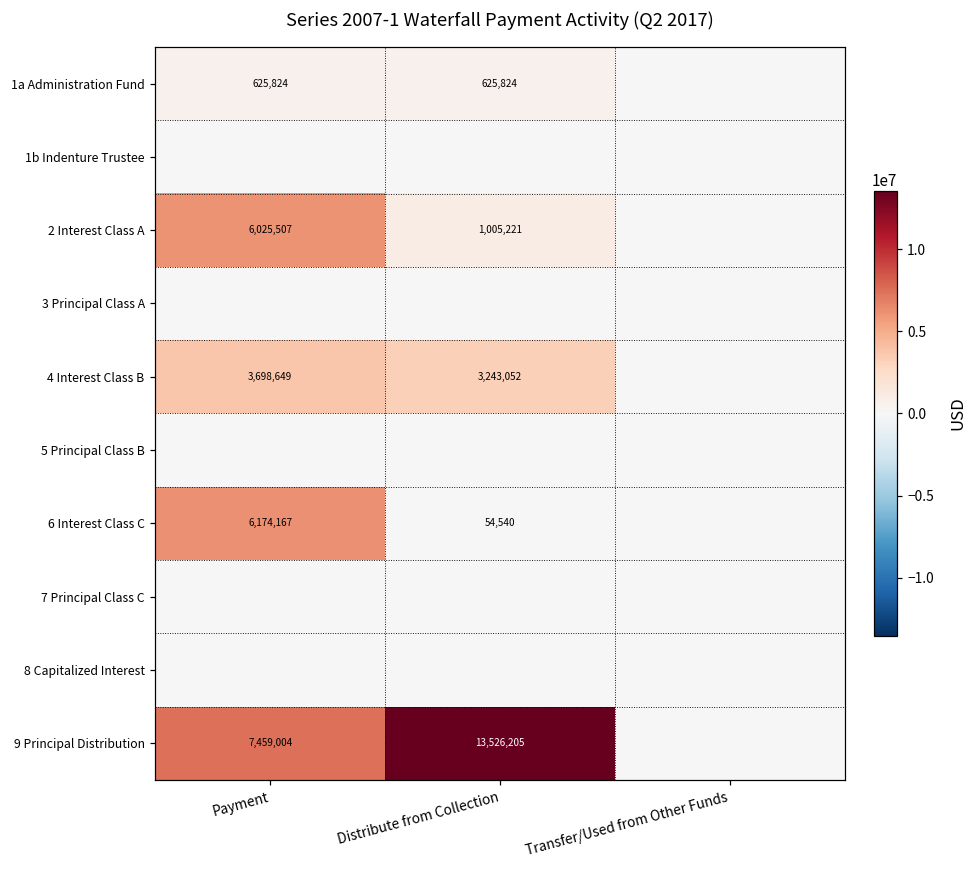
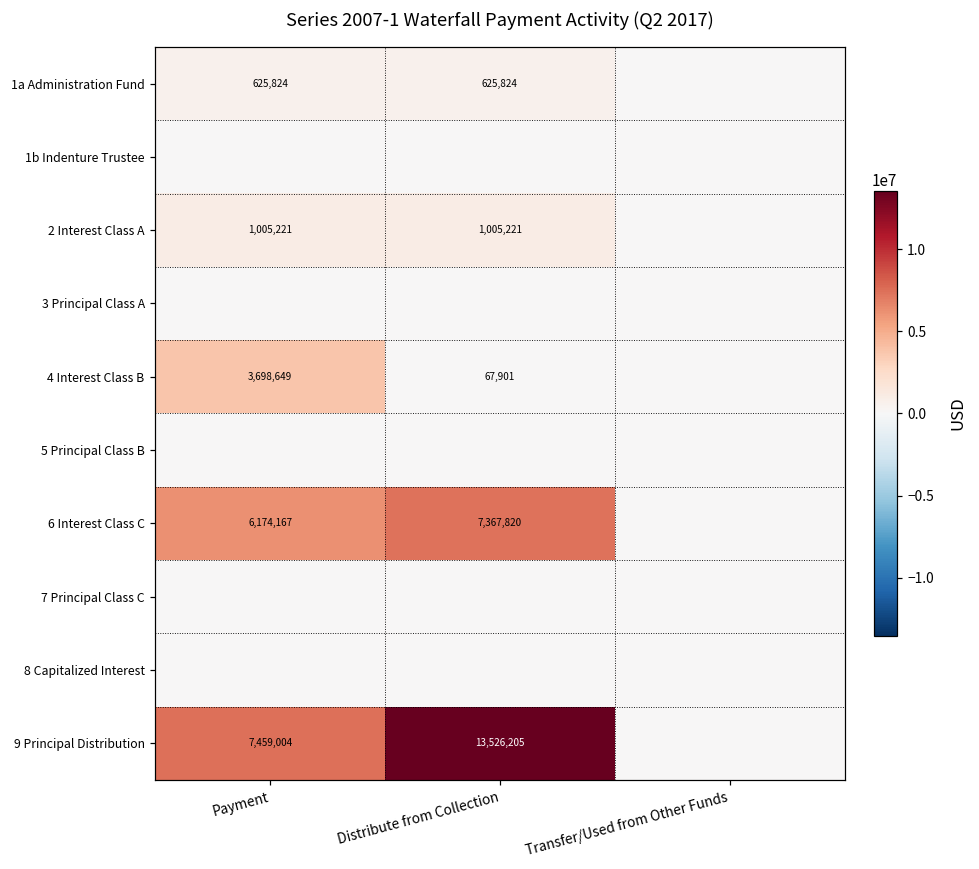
2 Interest Class A, Payment: 6,025,507 -> 1,005,221
4 Interest Class B, Distribute from Collection: 3,243,052 -> 67,901
6 Interest Class C, Distribute from Collection: 54,540 -> 7,367,820
